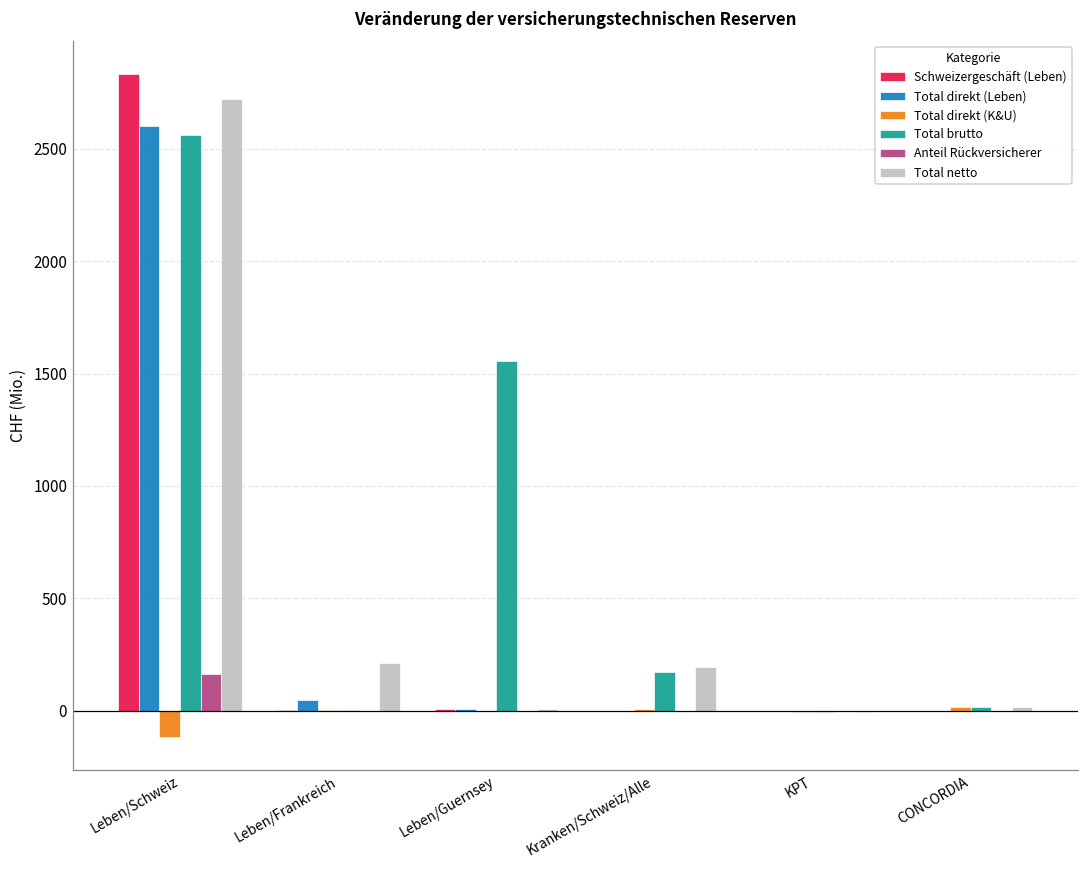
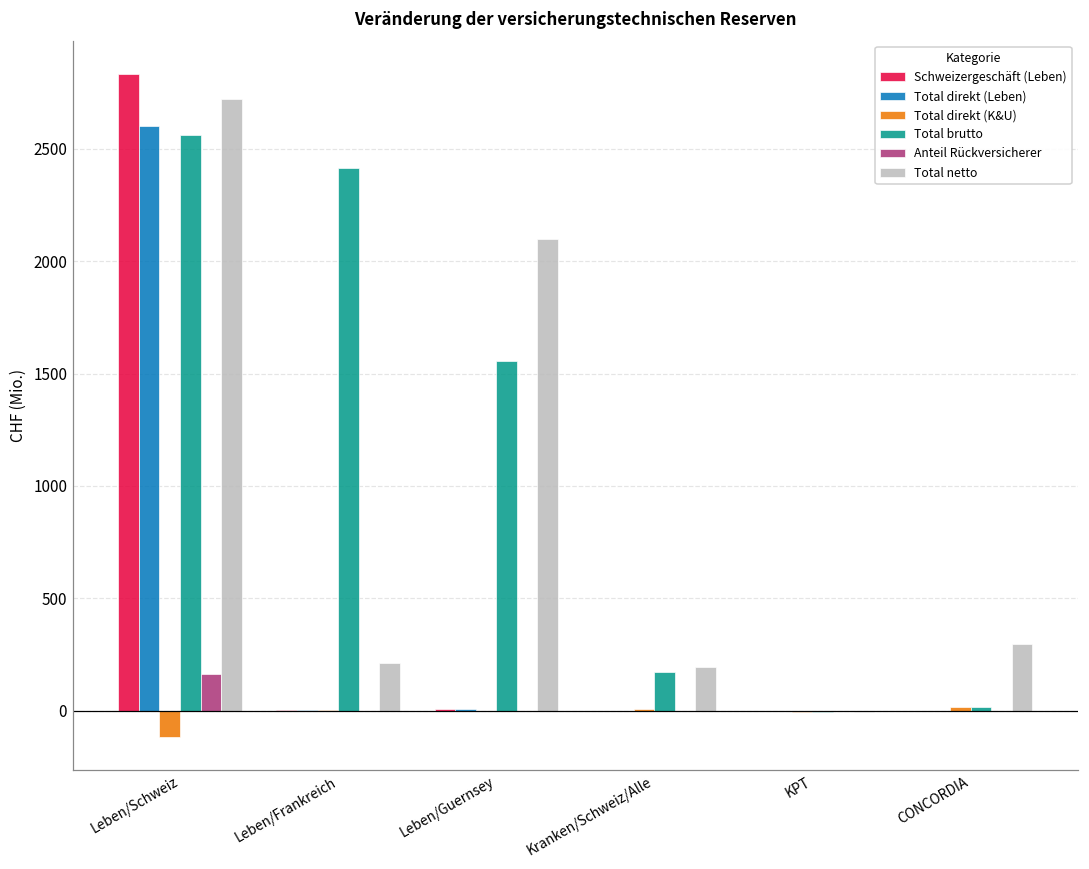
Total direkt (Leben), Leben/Frankreich: 50 -> 0
Total brutto, Leben/Frankreich: 0 -> 2420
Total netto, Leben/Guernsey: 10 -> 2100
Total netto, CONCORDIA: 20 -> 300
